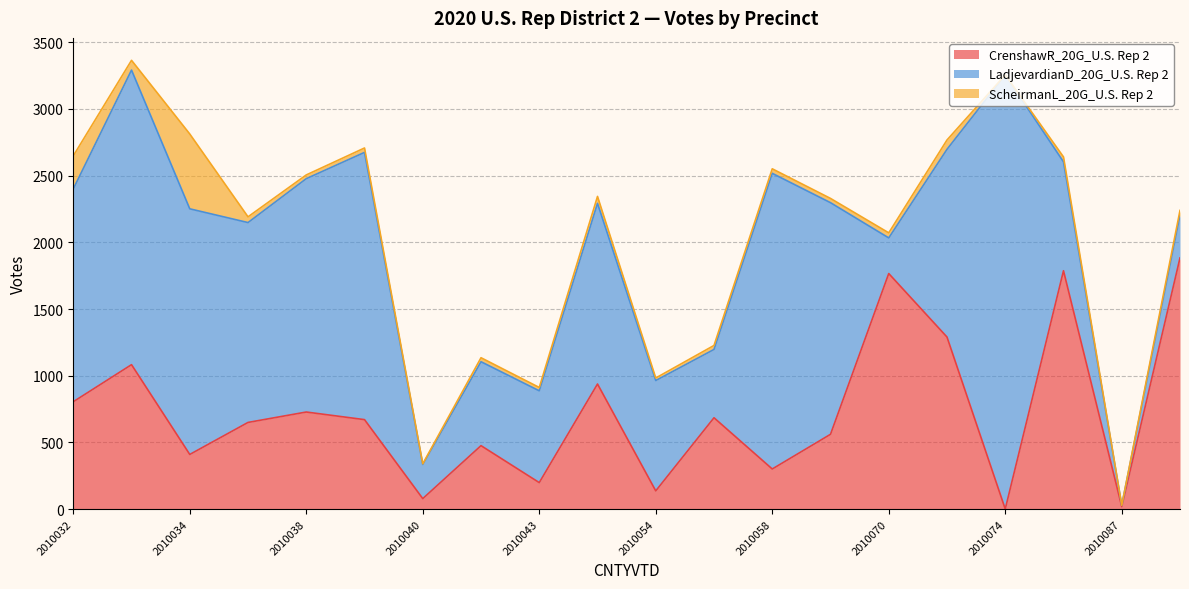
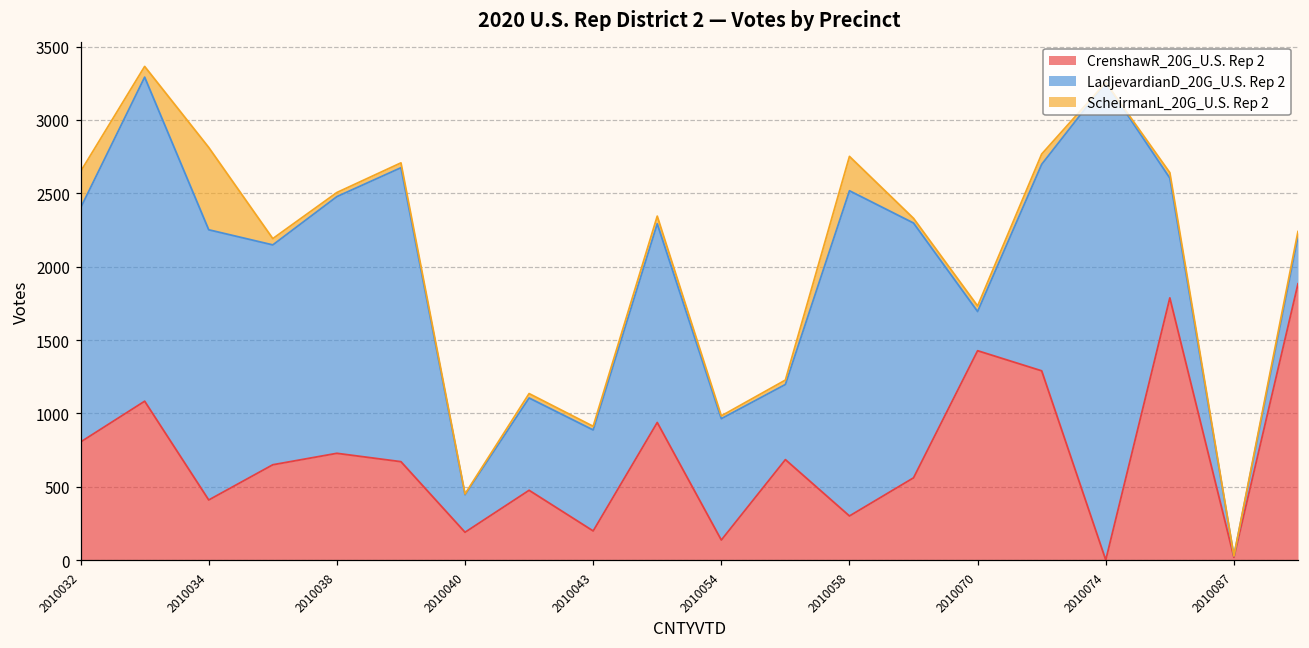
CrenshawR_20G_U.S. Rep 2, 2010040: 80 -> 190
ScheirmanL_20G_U.S. Rep 2, 2010058: 30 -> 230
CrenshawR_20G_U.S. Rep 2, 2010070: 1770 -> 1430
